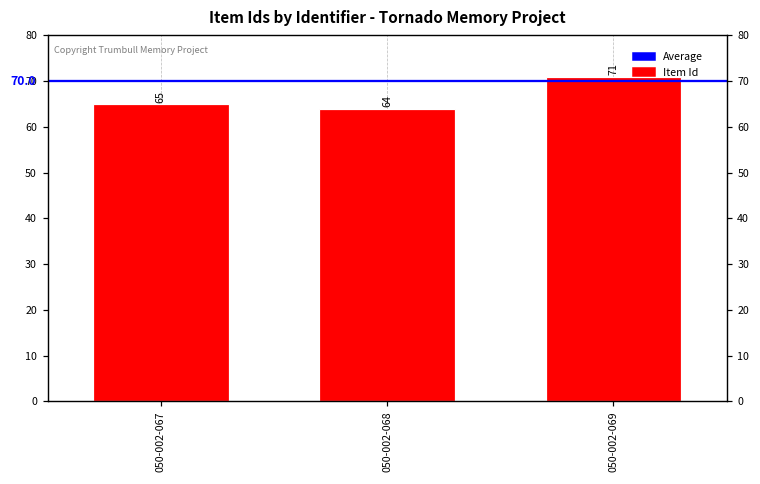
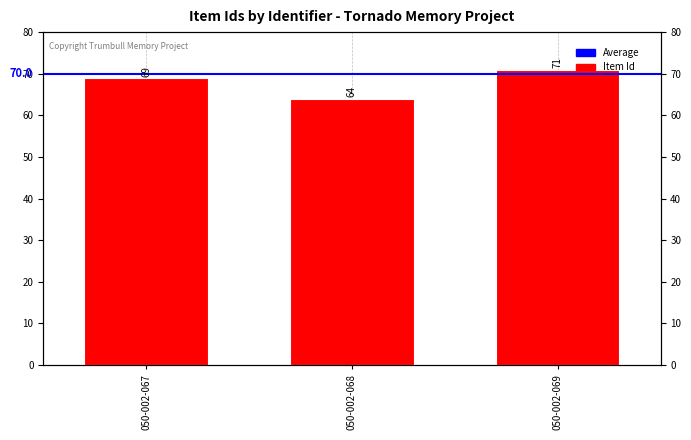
050-002-067: 65 -> 69
